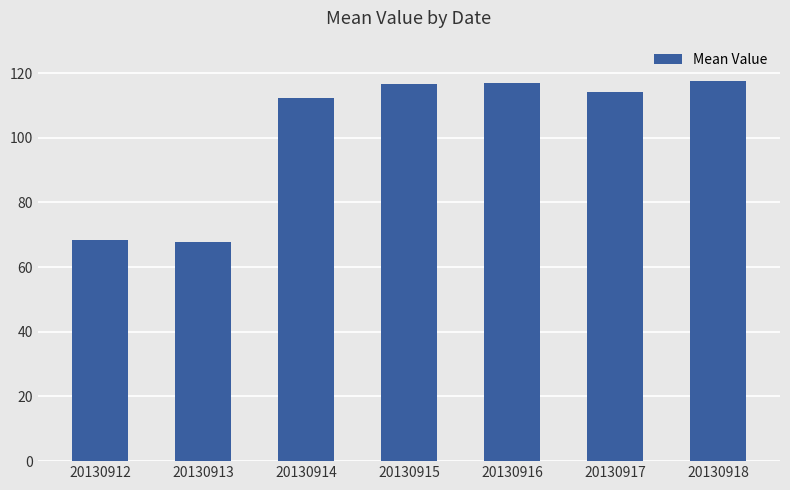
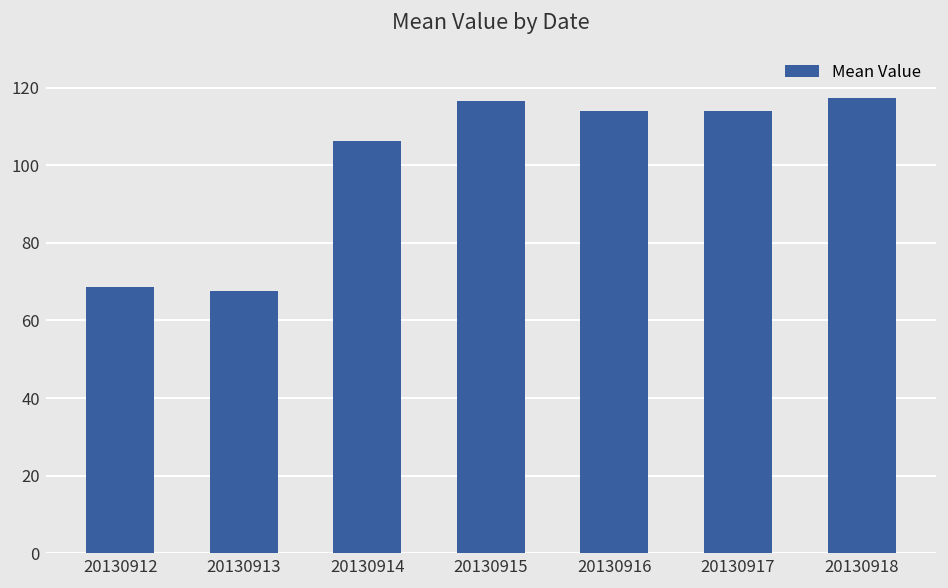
20130914: 112 -> 106
20130916: 117 -> 114
